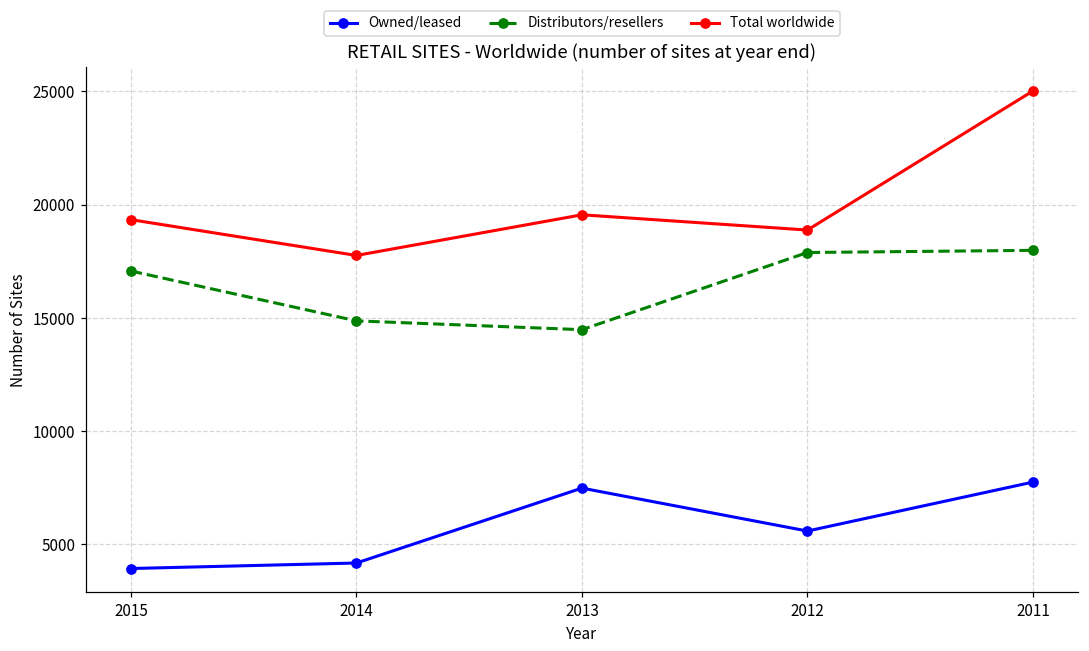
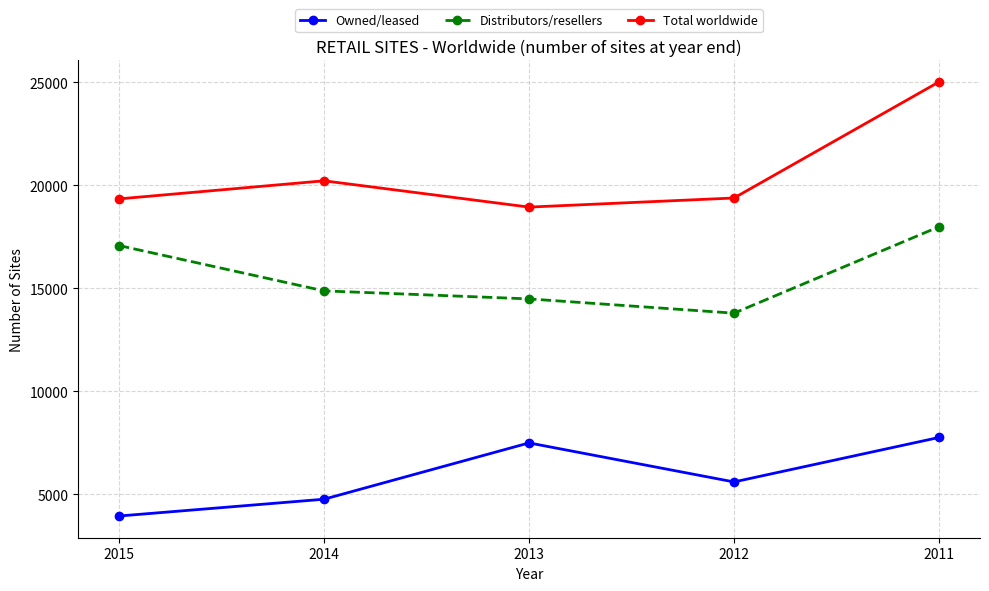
Owned/leased, 2014: 4200 -> 4800
Total worldwide, 2014: 17800 -> 20200
Total worldwide, 2013: 19600 -> 18900
Distributors/resellers, 2012: 17900 -> 13800
Total worldwide, 2012: 18900 -> 19400
